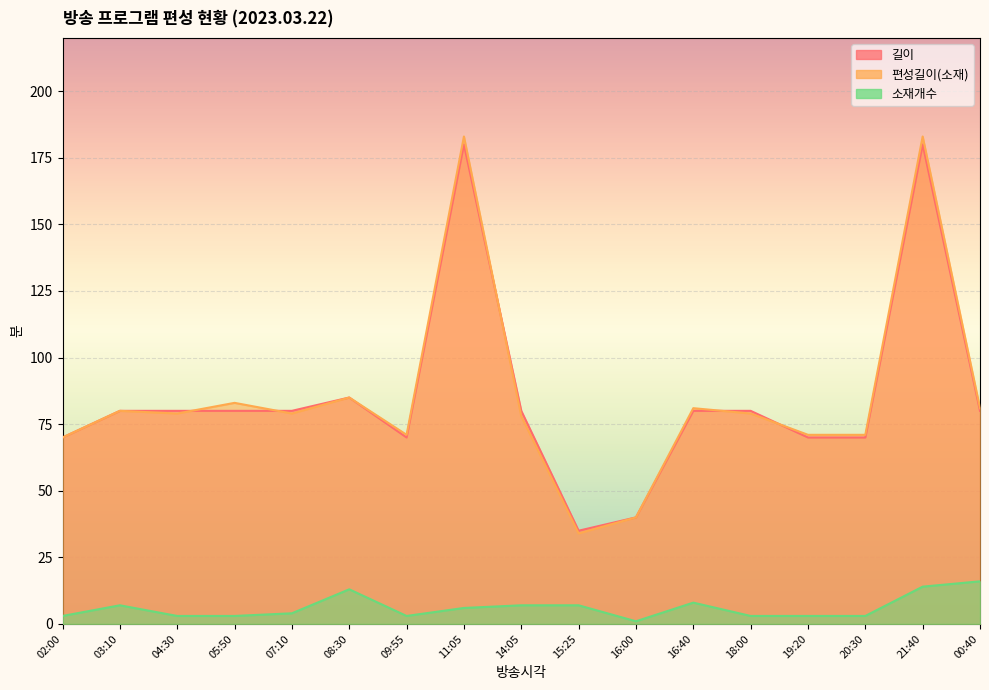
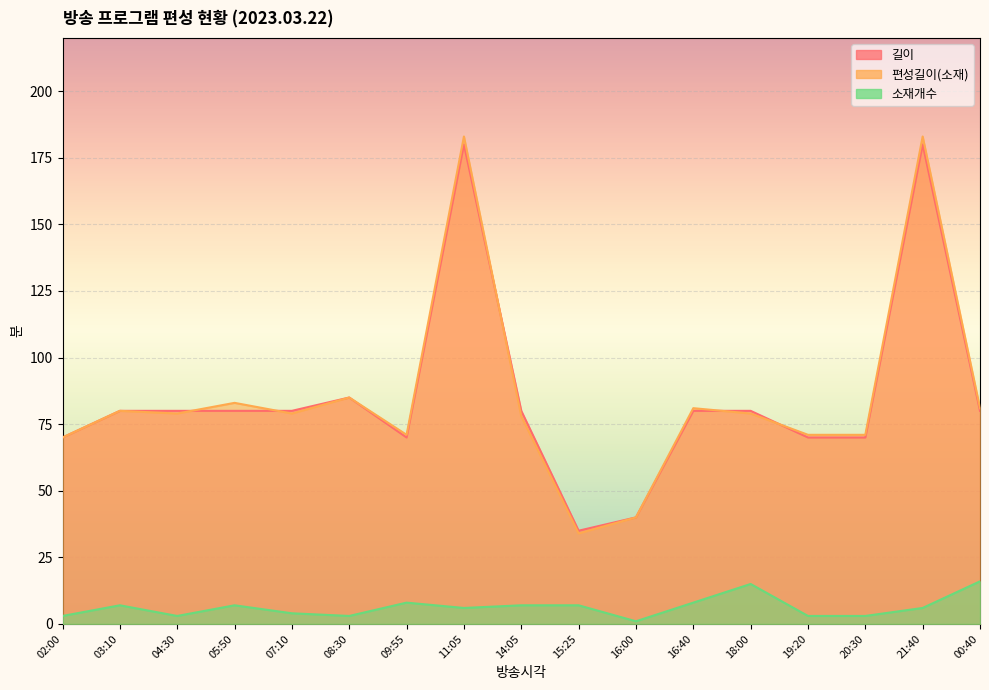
소재개수, 05:50: 3 -> 7
소재개수, 08:30: 13 -> 3
소재개수, 09:55: 3 -> 8
소재개수, 18:00: 3 -> 15
소재개수, 21:40: 14 -> 6
